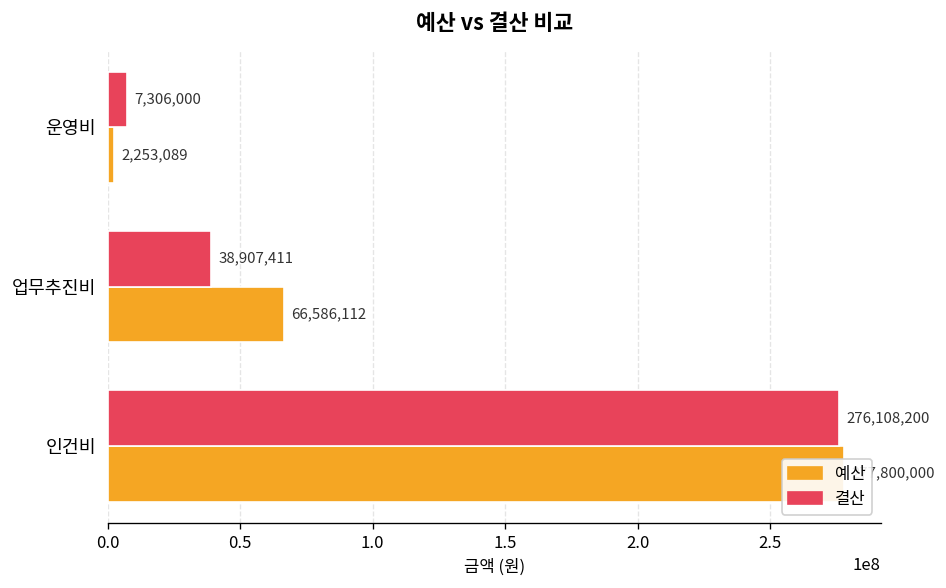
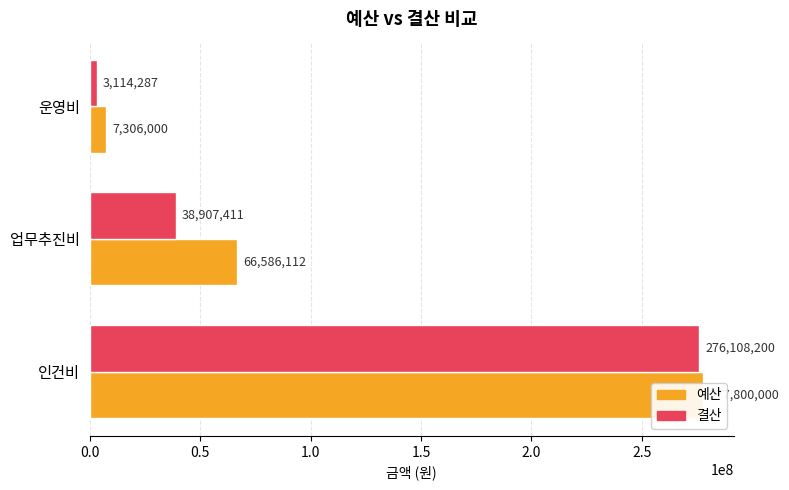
결산, 운영비: 7,306,000 -> 3,114,287
예산, 운영비: 2,253,089 -> 7,306,000
